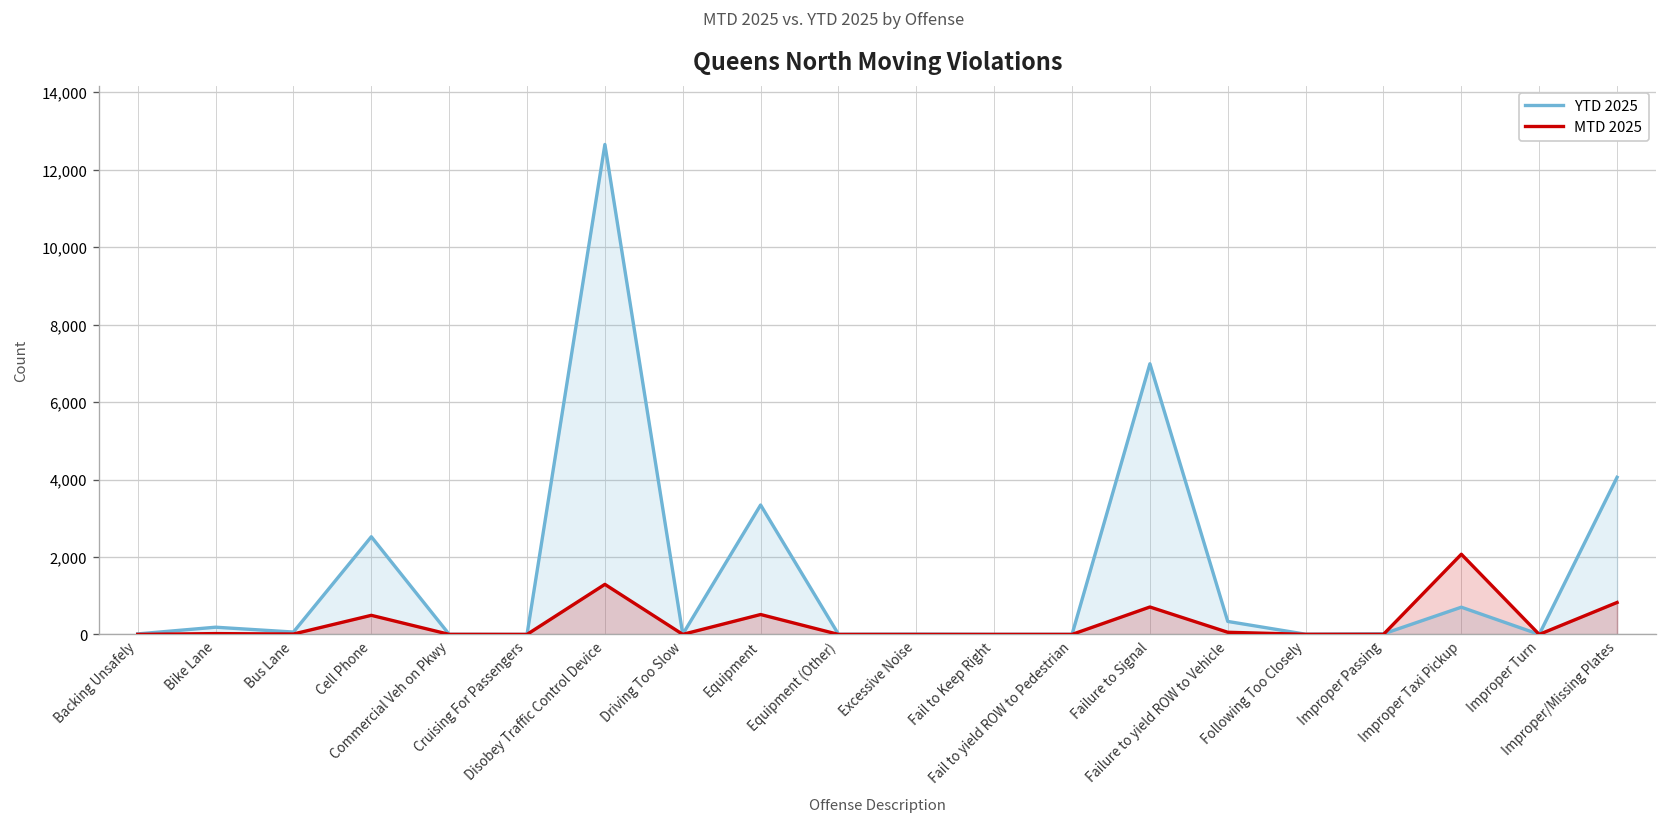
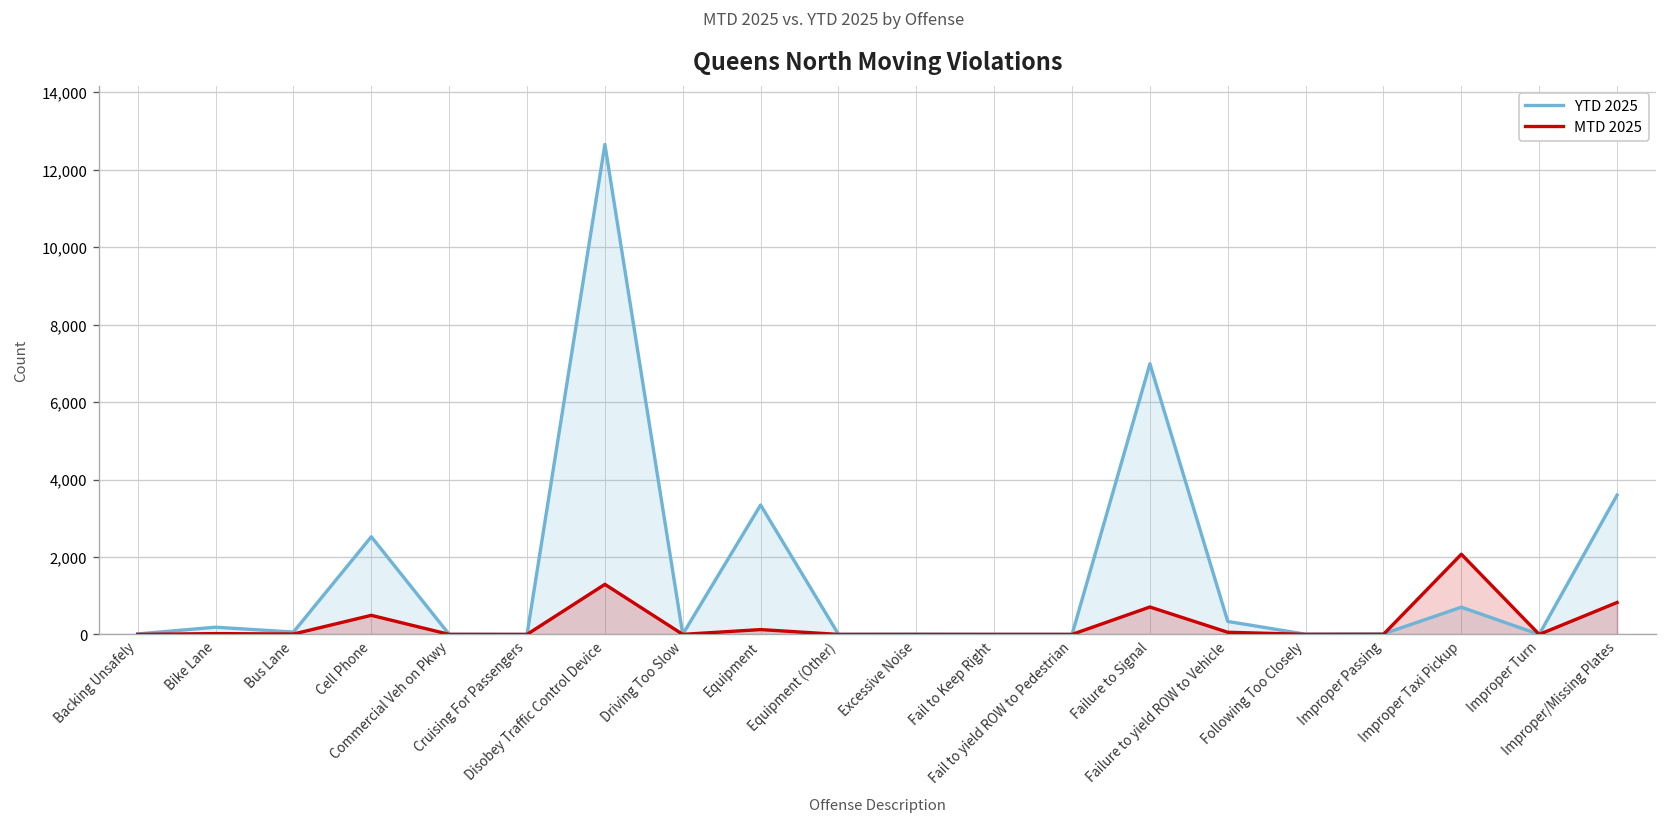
MTD 2025, Equipment: 500 -> 100
YTD 2025, Improper/Missing Plates: 4,100 -> 3,600
